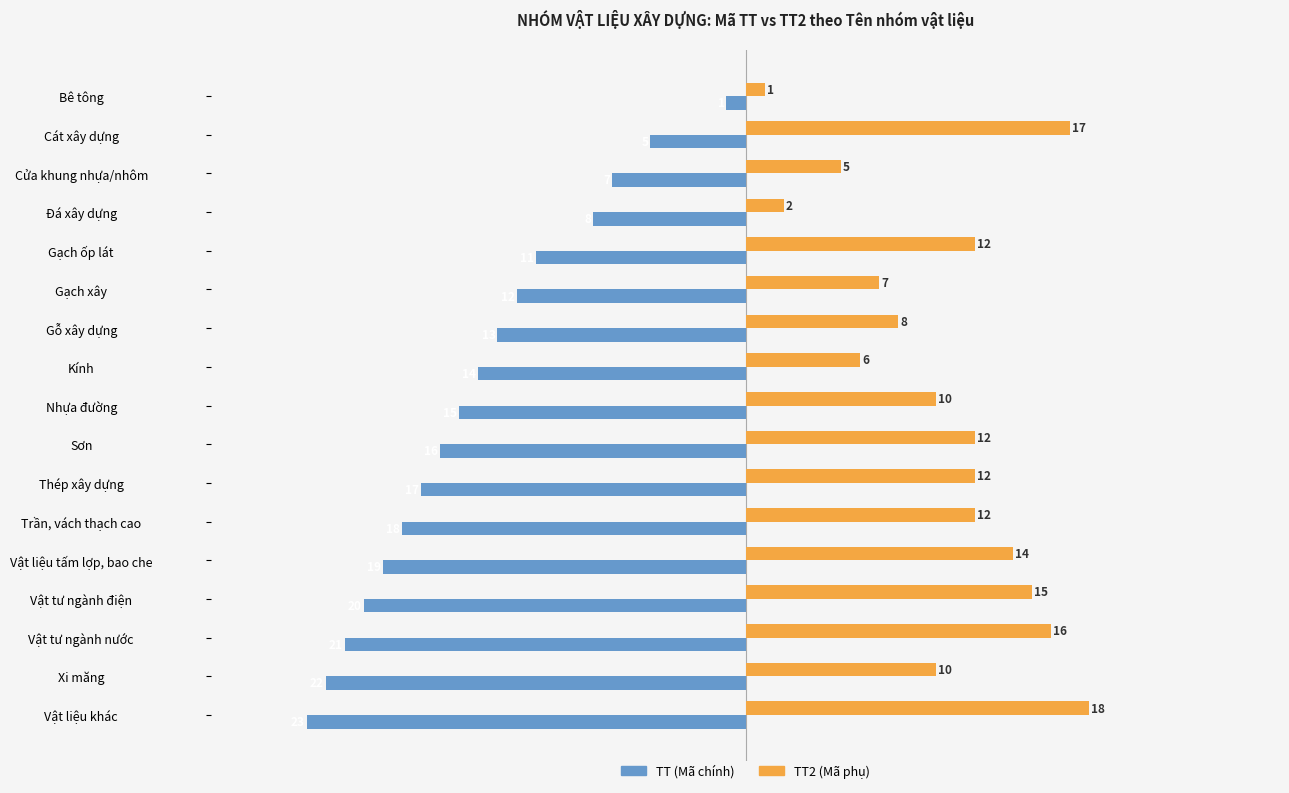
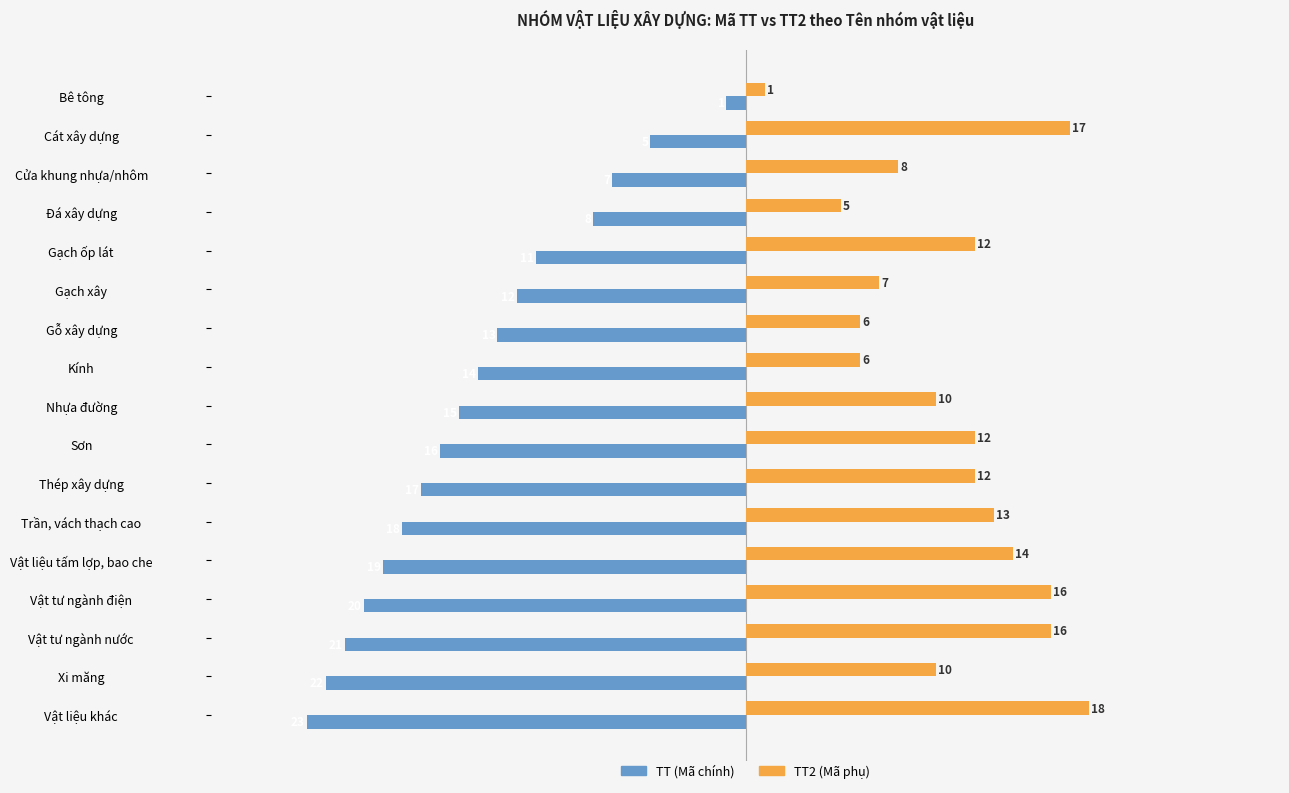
TT2 (Mã phụ), Cửa khung nhựa/nhôm: 5 -> 8
TT2 (Mã phụ), Đá xây dựng: 2 -> 5
TT2 (Mã phụ), Gỗ xây dựng: 8 -> 6
TT2 (Mã phụ), Trần, vách thạch cao: 12 -> 13
TT2 (Mã phụ), Vật tư ngành điện: 15 -> 16
